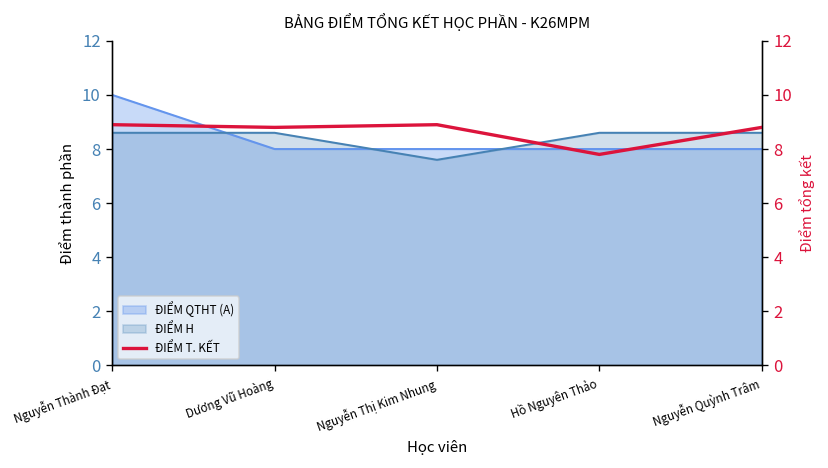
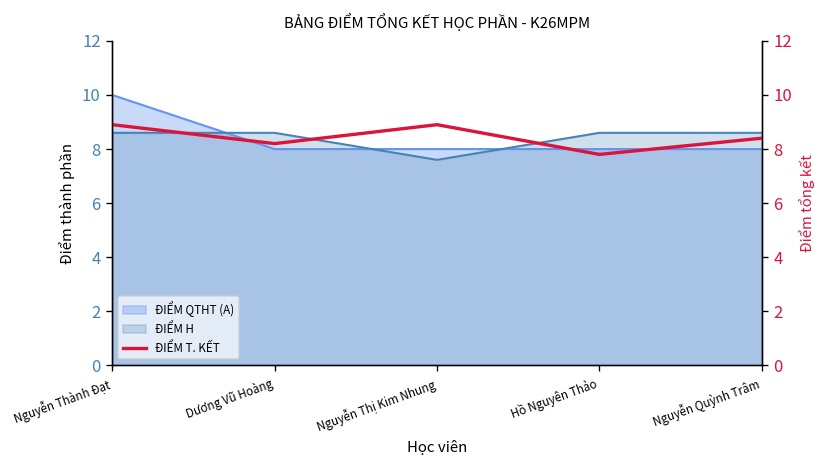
ĐIỂM T. KẾT, Dương Vũ Hoàng: 8.8 -> 8.2
ĐIỂM T. KẾT, Nguyễn Quỳnh Trâm: 8.8 -> 8.4
